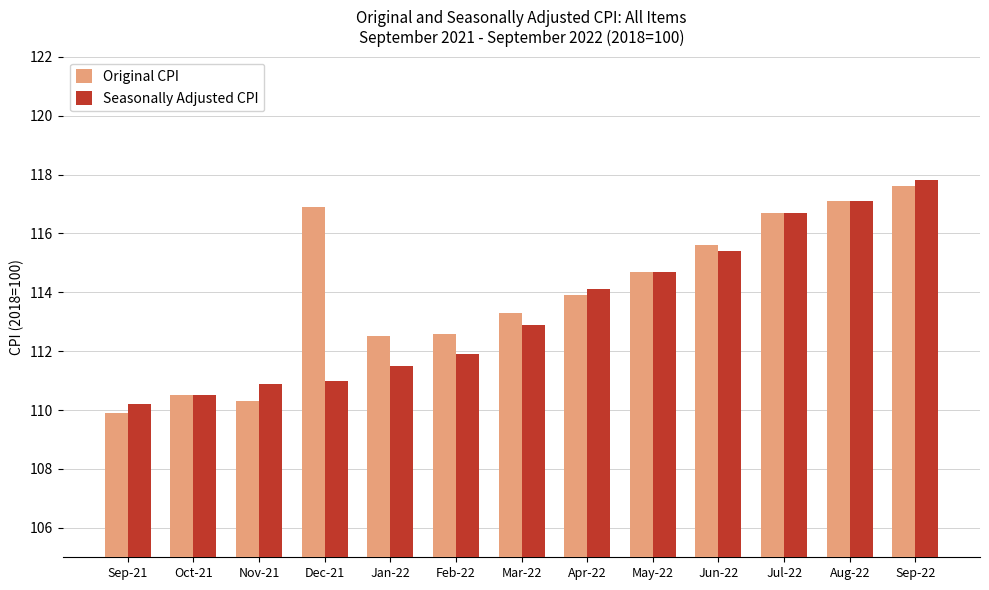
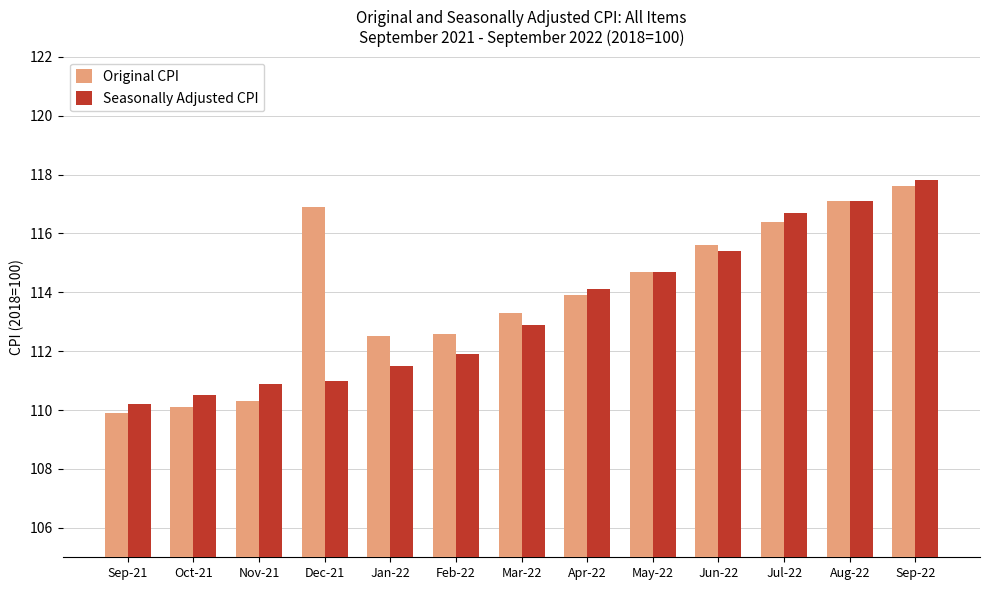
Original CPI, Oct-21: 110.5 -> 110.1
Original CPI, Jul-22: 116.7 -> 116.4
